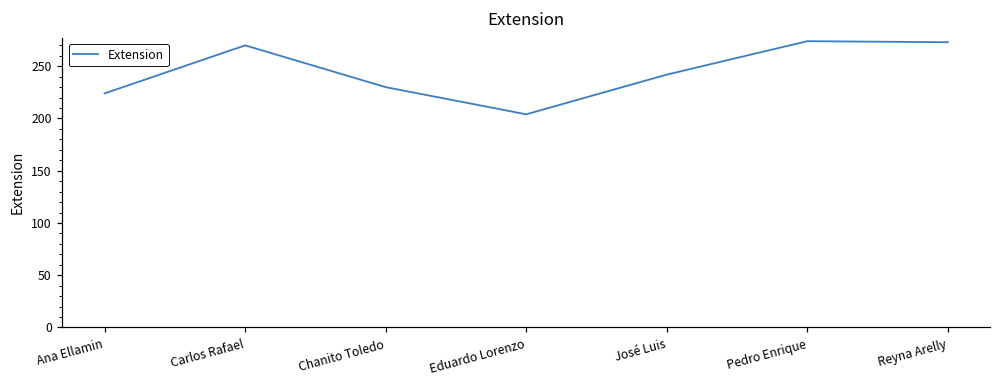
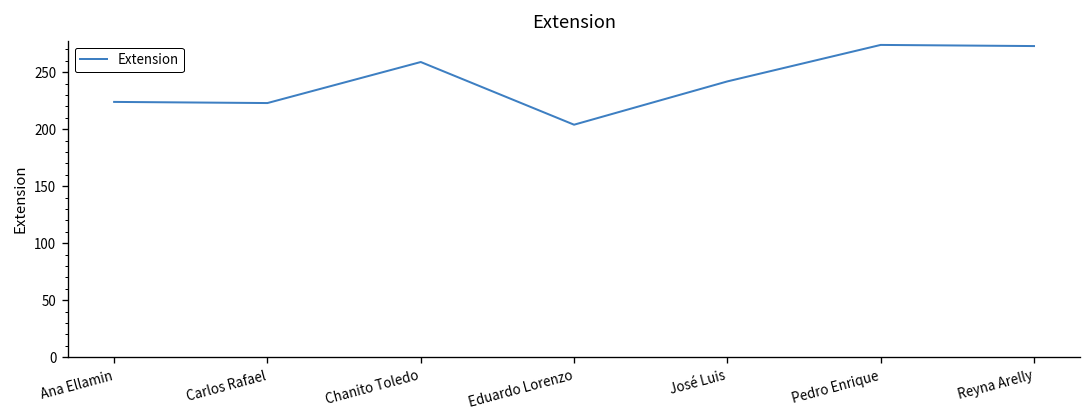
Carlos Rafael: 270 -> 220
Chanito Toledo: 230 -> 260
